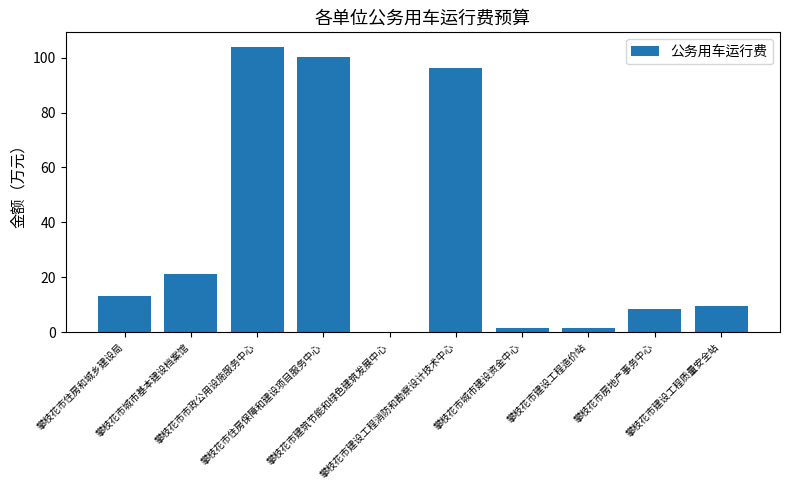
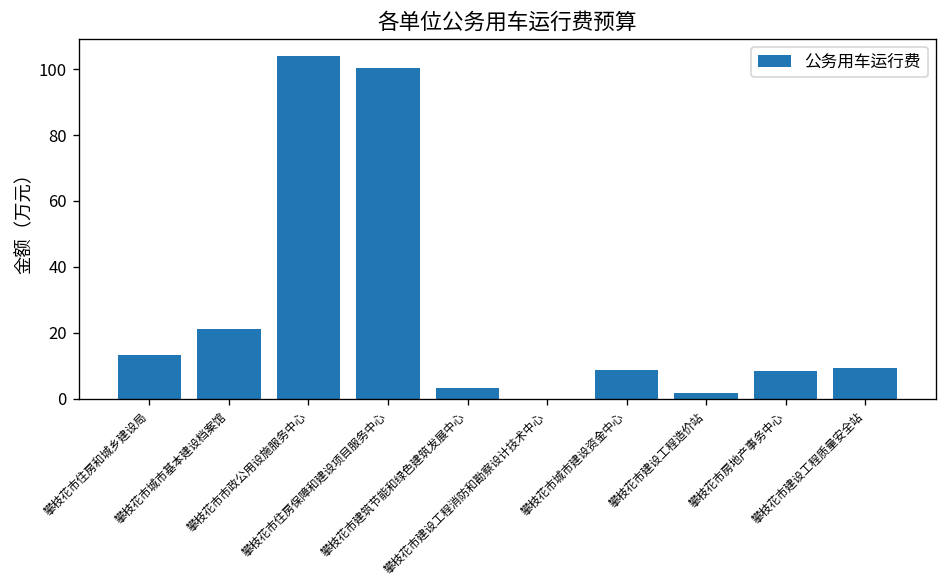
攀枝花市建筑节能和绿色建筑发展中心: 0 -> 3
攀枝花市建设工程消防和勘察设计技术中心: 96 -> 0
攀枝花市城市建设资金中心: 2 -> 9
